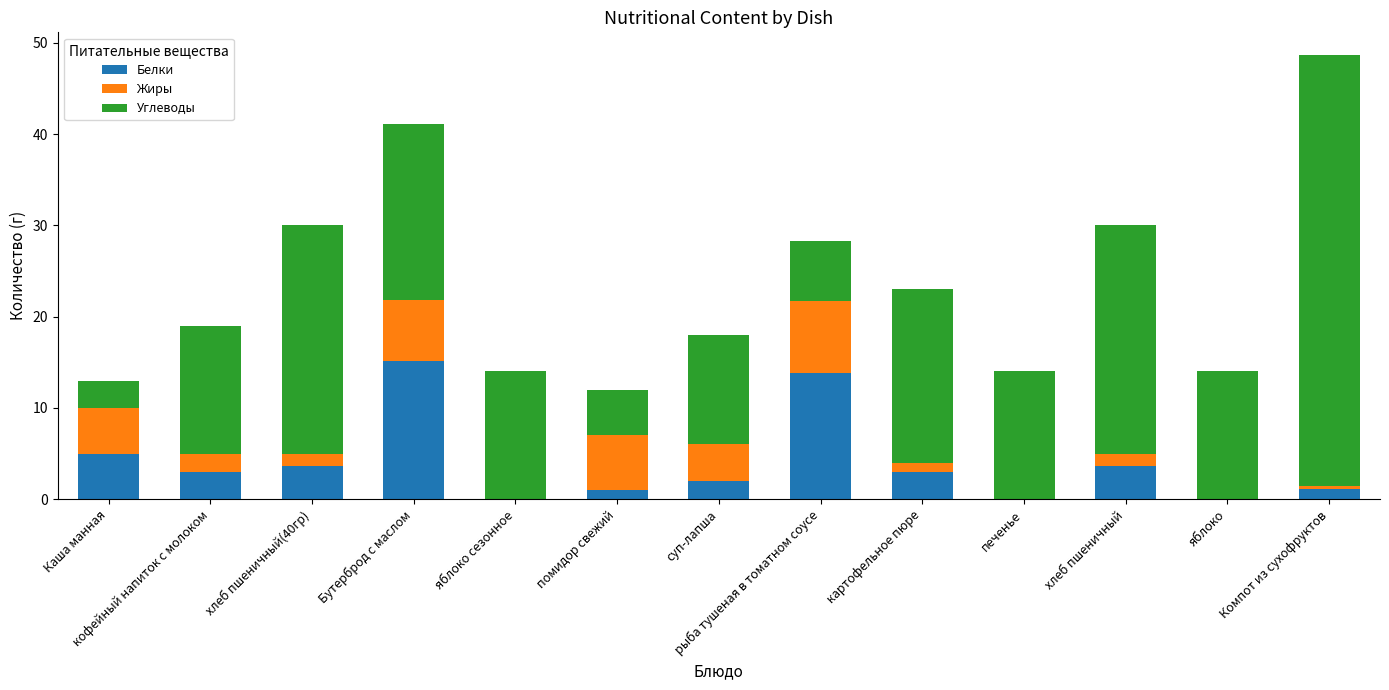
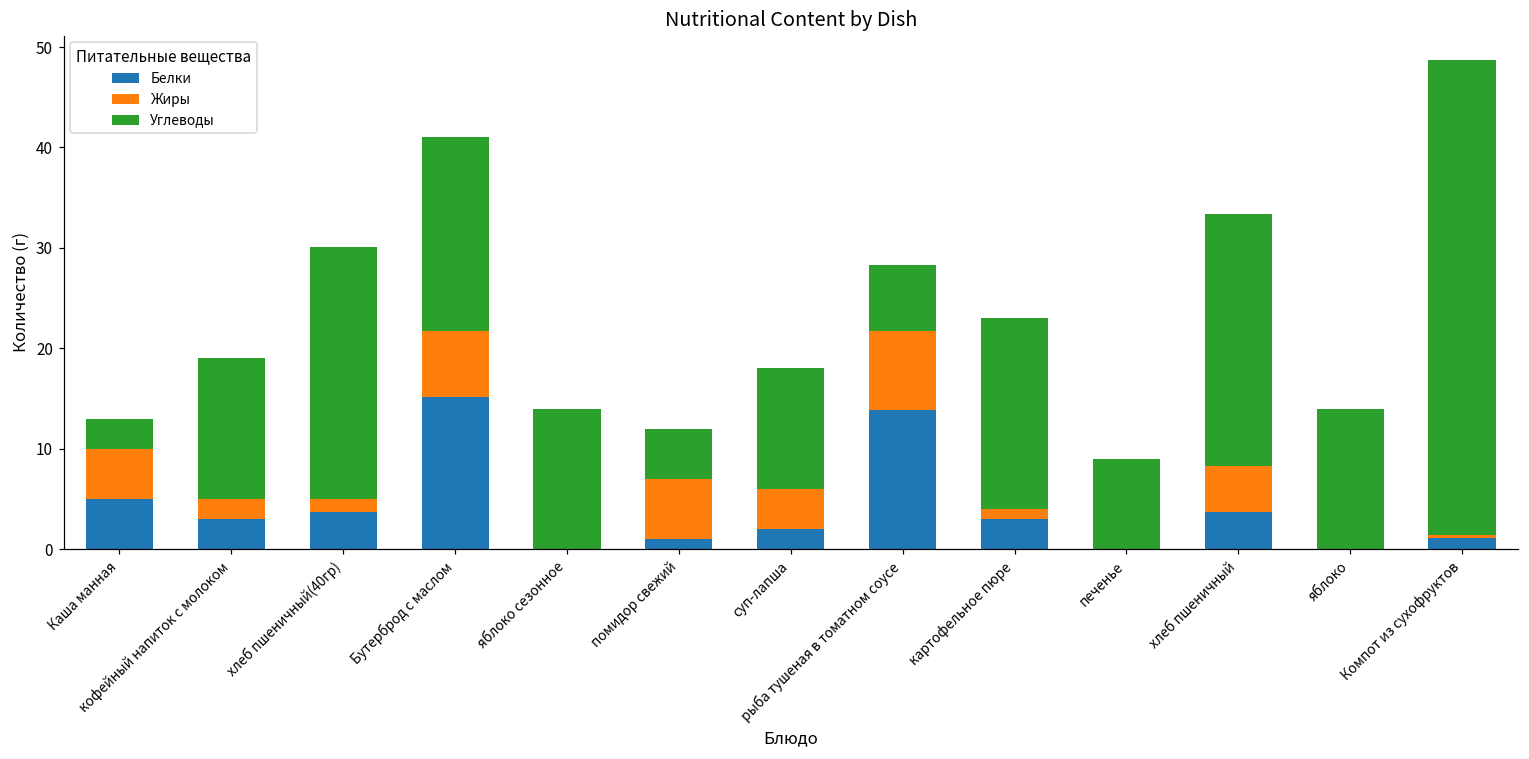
Углеводы, печенье: 14 -> 9
Жиры, хлеб пшеничный: 1 -> 5
